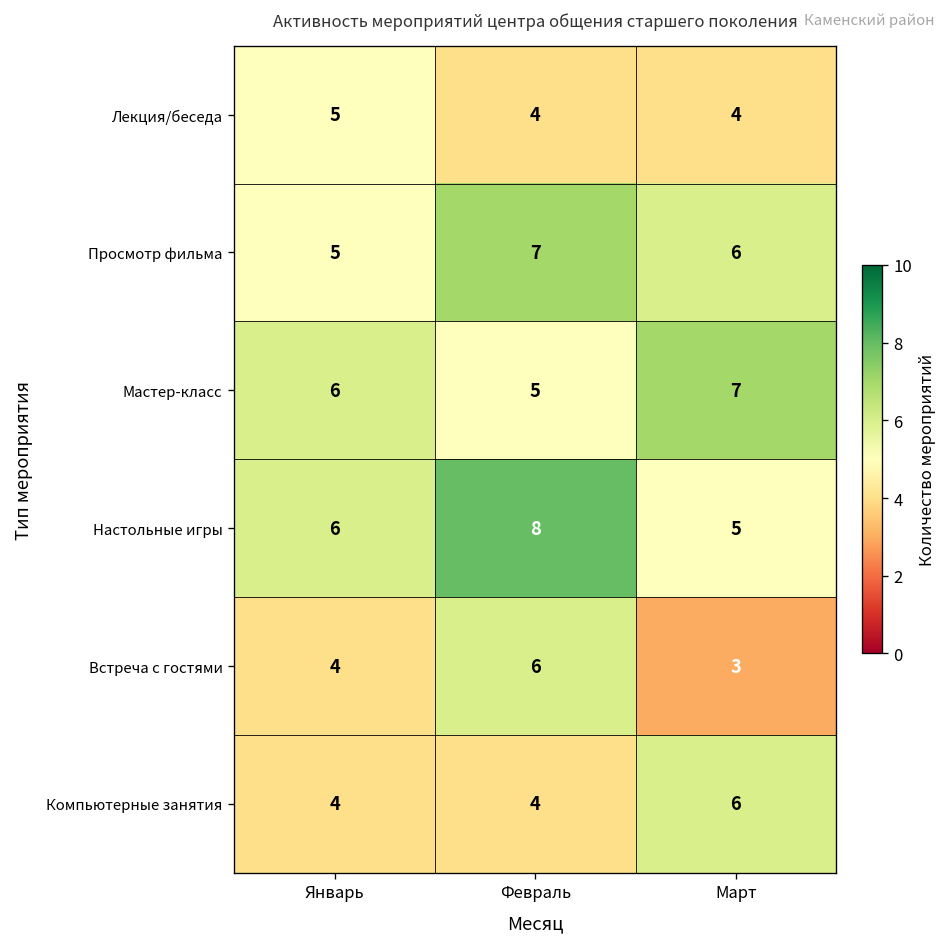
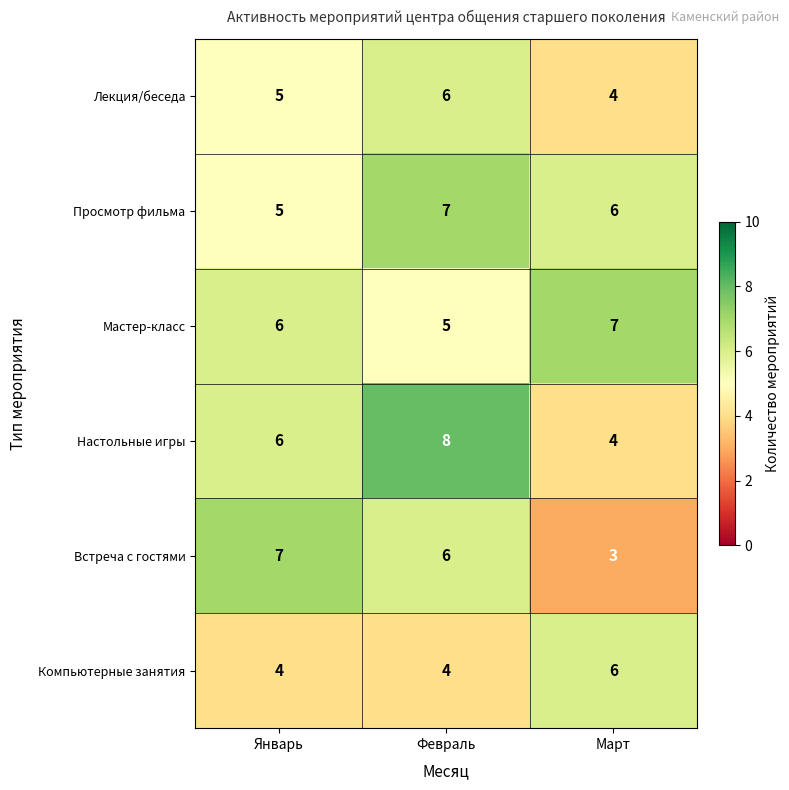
Лекция/беседа, Февраль: 4 -> 6
Настольные игры, Март: 5 -> 4
Встреча с гостями, Январь: 4 -> 7
